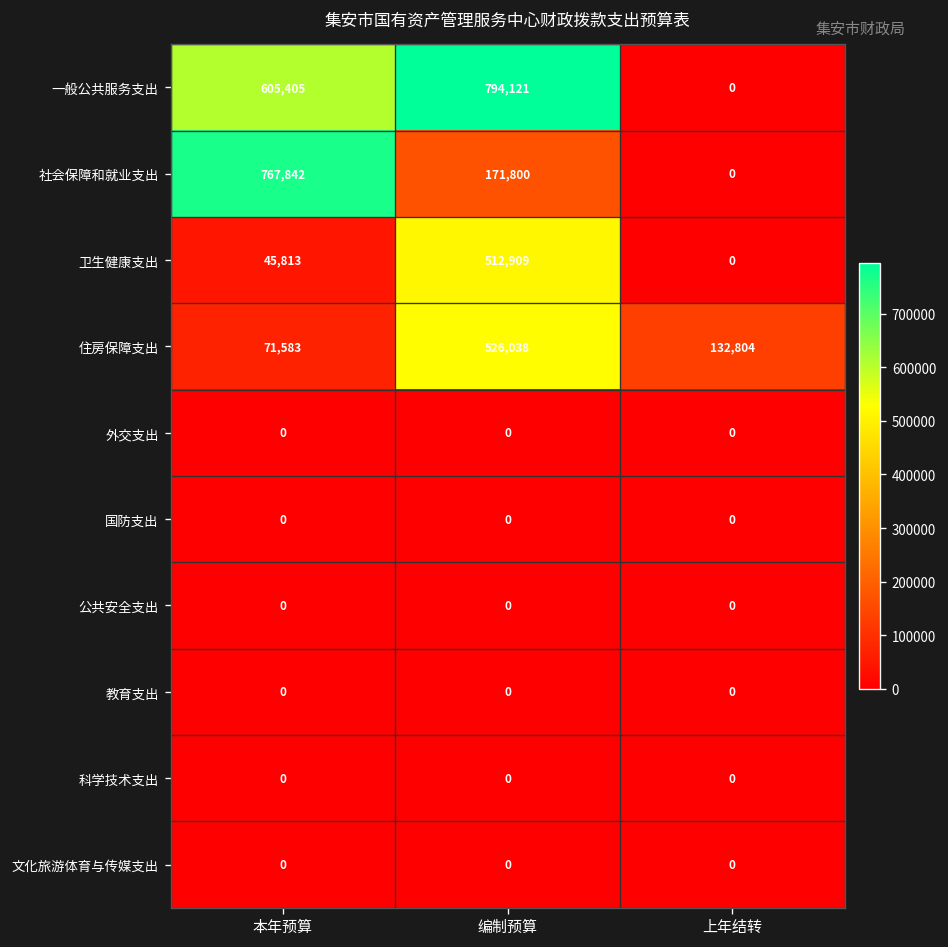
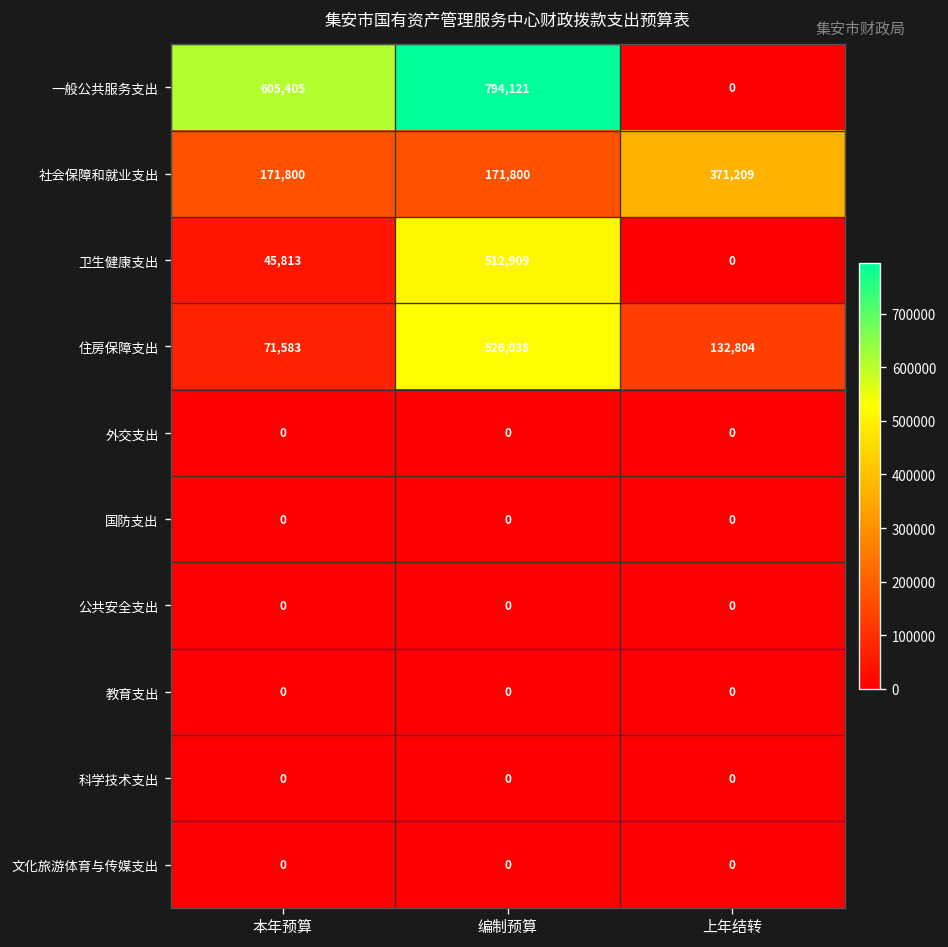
社会保障和就业支出, 本年预算: 767,842 -> 171,800
社会保障和就业支出, 上年结转: 0 -> 371,209
